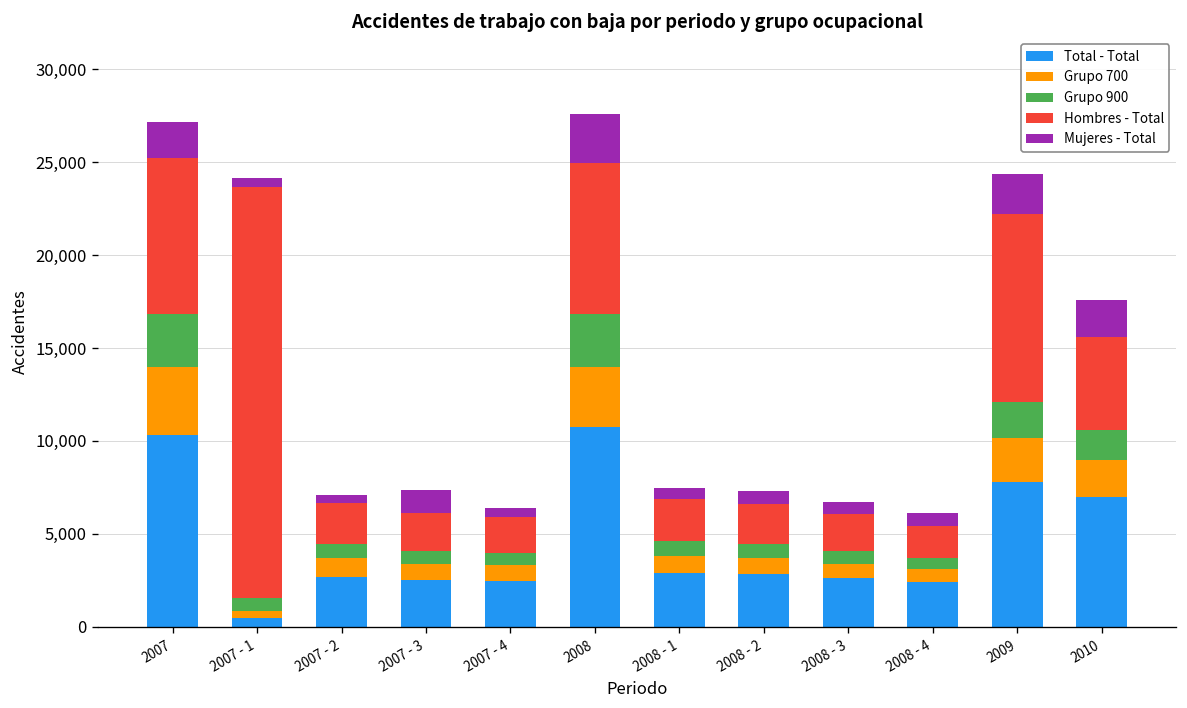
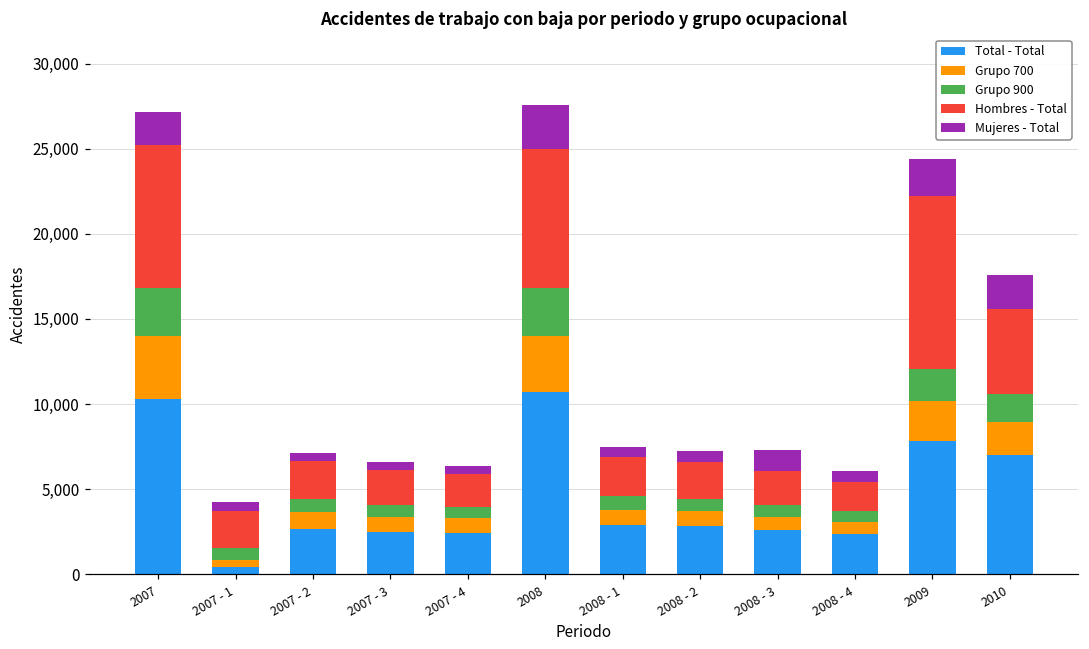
Hombres - Total, 2007 - 1: 22,100 -> 2,200
Mujeres - Total, 2007 - 3: 1,200 -> 500
Mujeres - Total, 2008 - 3: 700 -> 1,200
